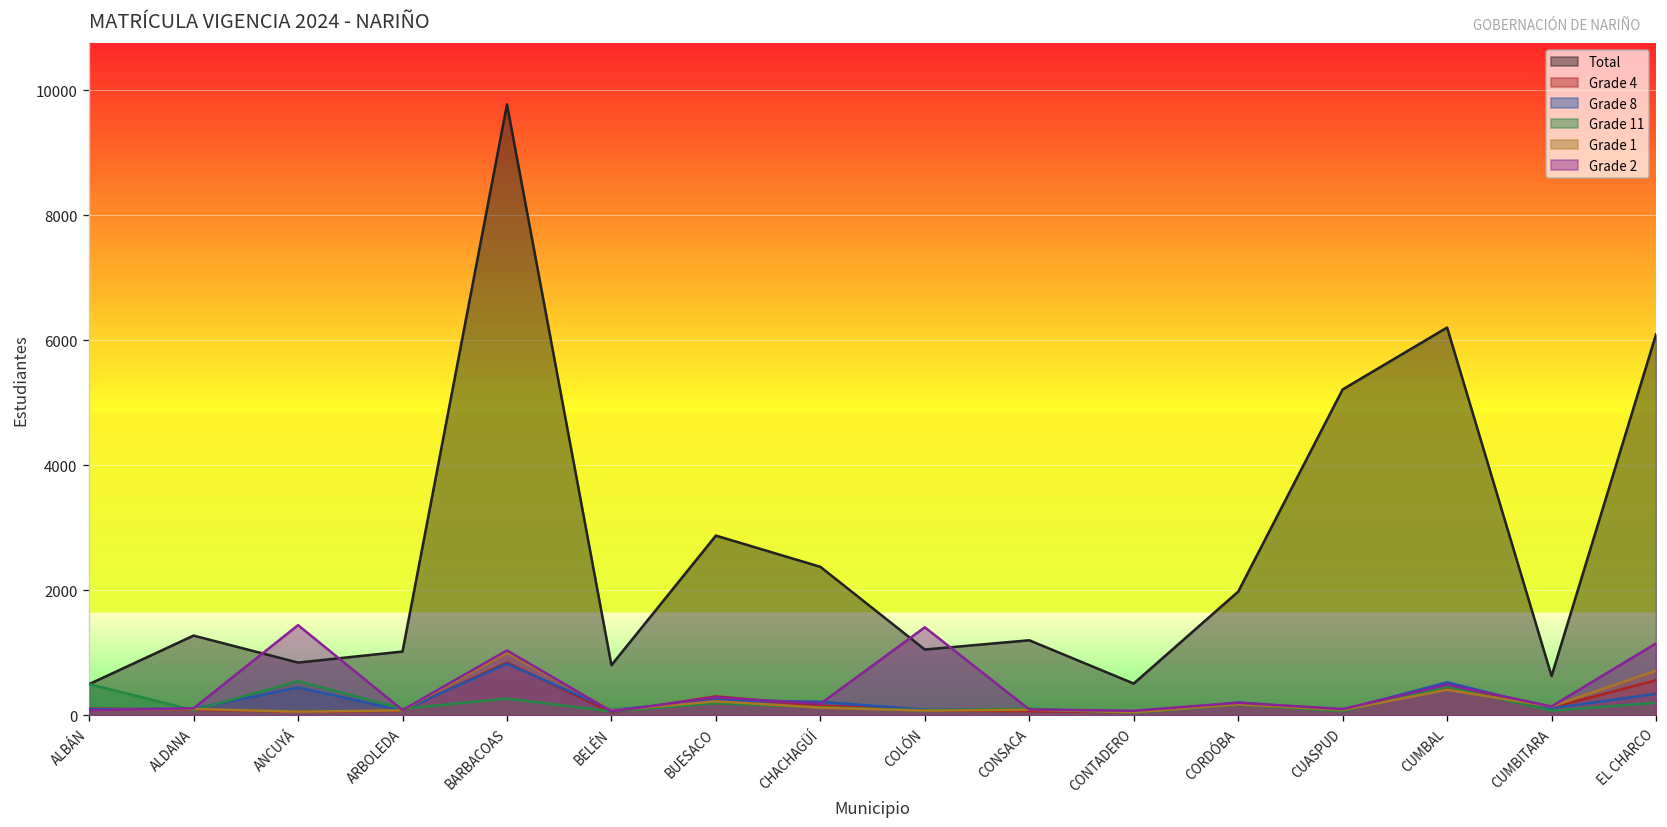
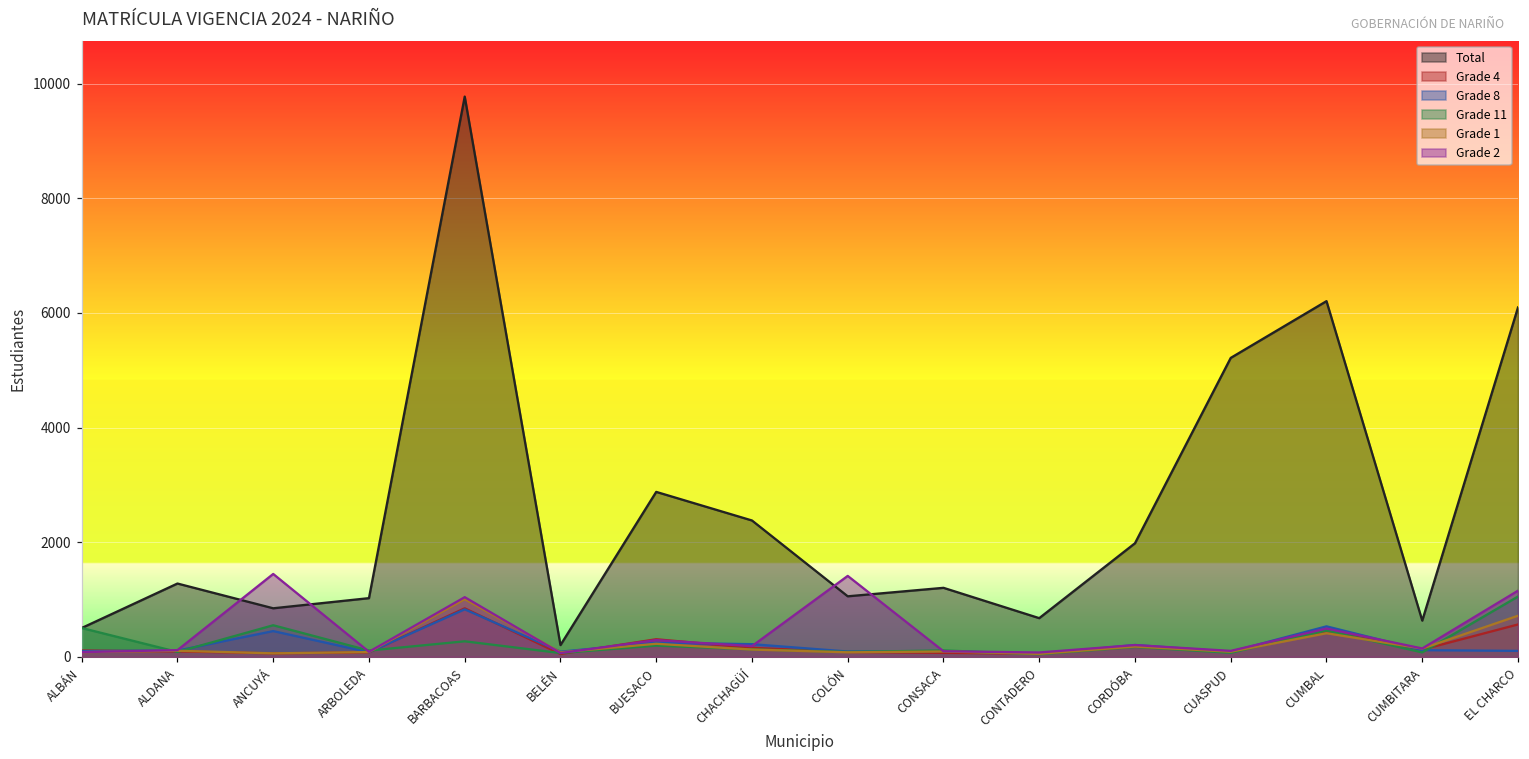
Total, BELÉN: 800 -> 200
Total, CONTADERO: 500 -> 700
Grade 8, EL CHARCO: 300 -> 100
Grade 11, EL CHARCO: 200 -> 1100
